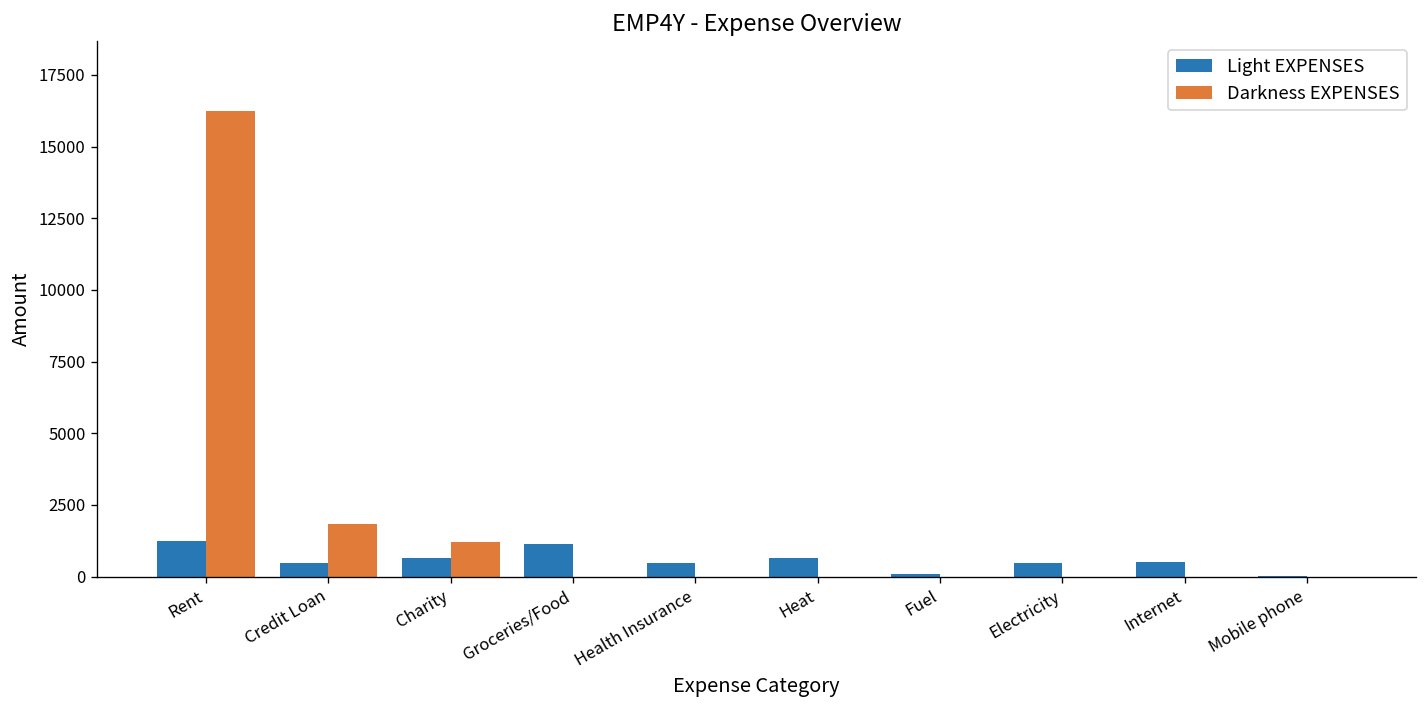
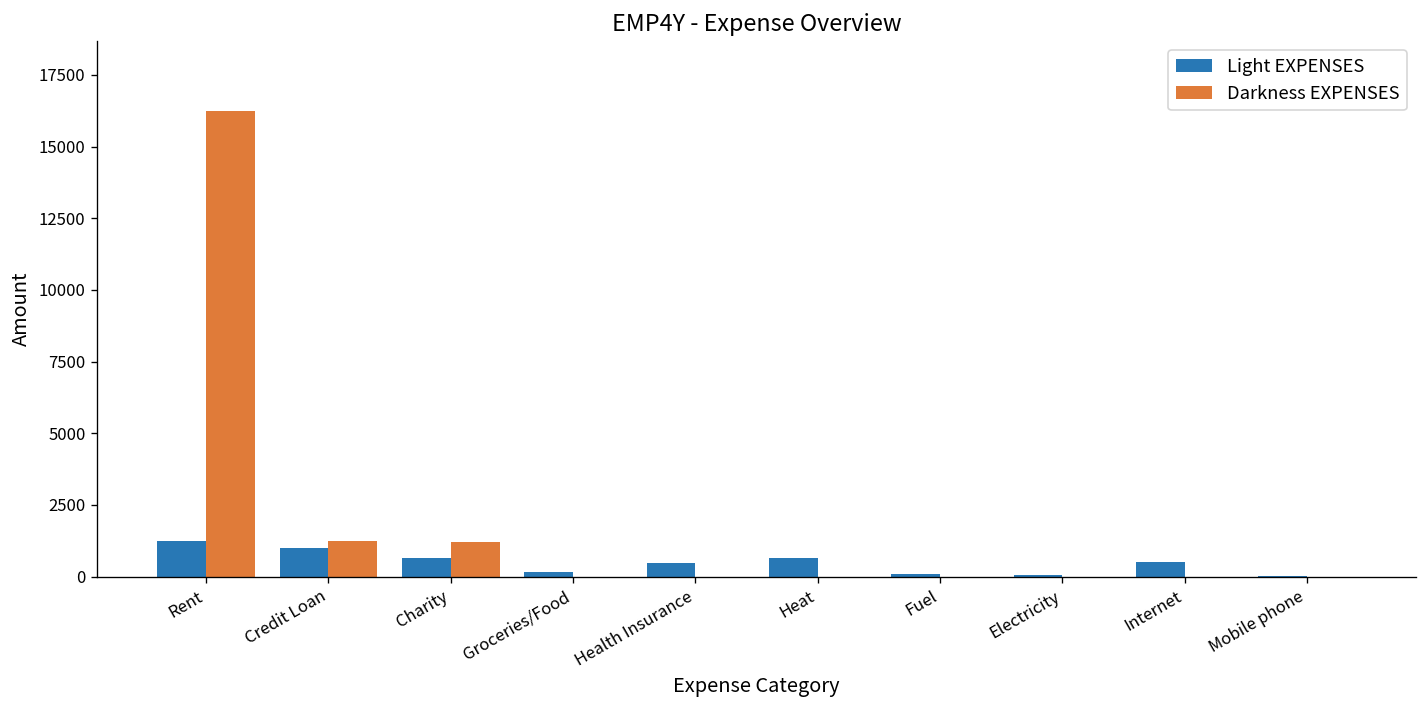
Light EXPENSES, Credit Loan: 500 -> 1000
Darkness EXPENSES, Credit Loan: 1800 -> 1200
Light EXPENSES, Groceries/Food: 1100 -> 200
Light EXPENSES, Electricity: 500 -> 100
